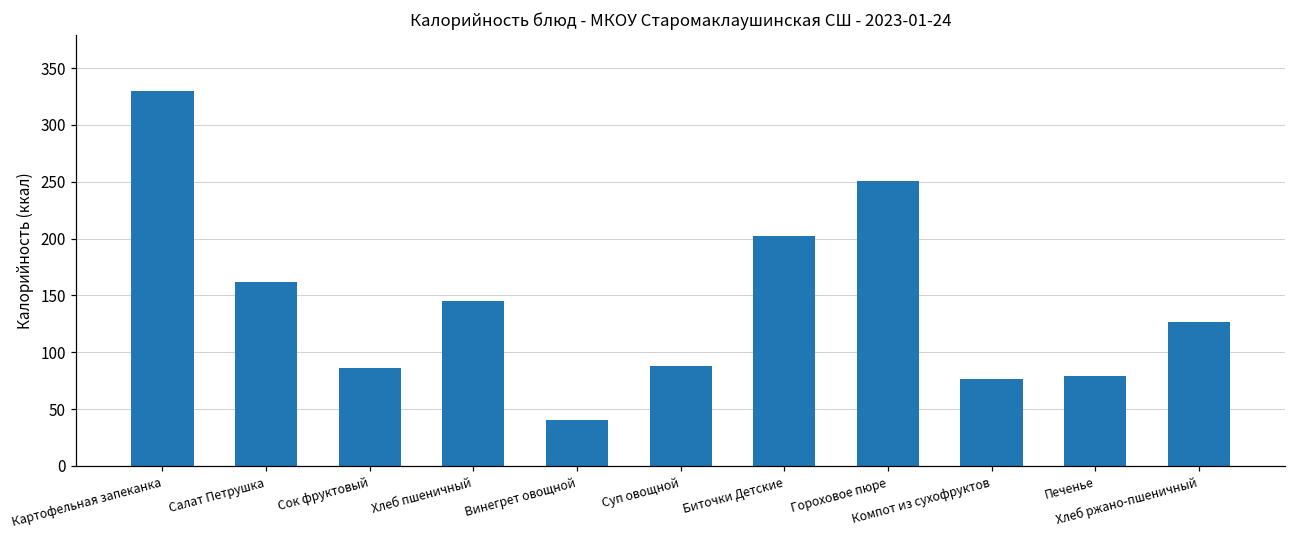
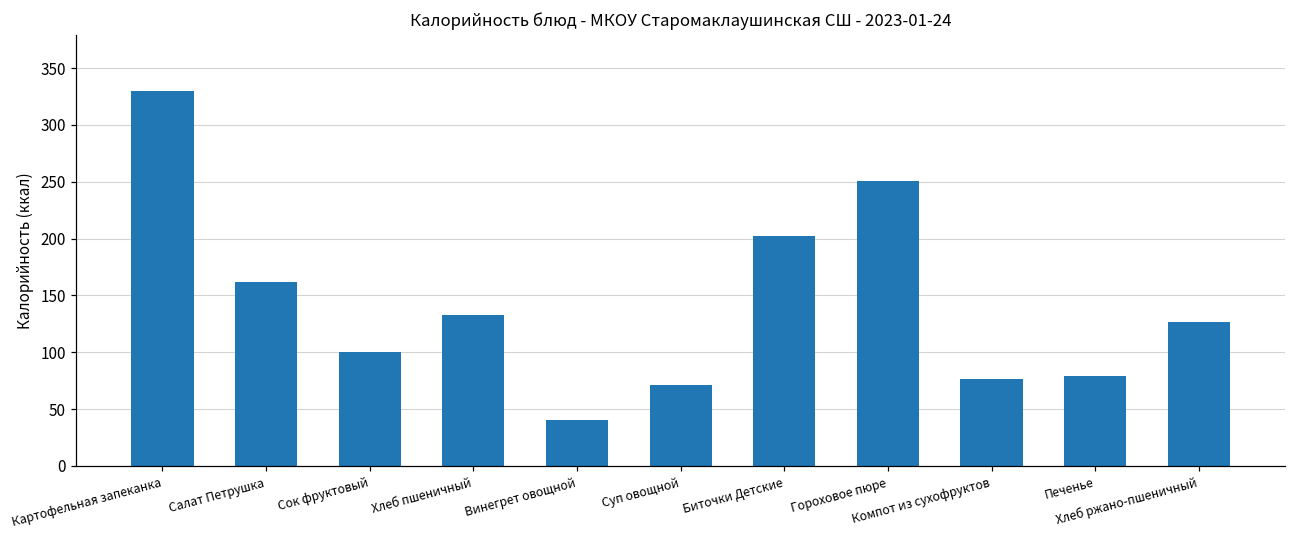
Сок фруктовый: 86 -> 100
Хлеб пшеничный: 145 -> 133
Суп овощной: 88 -> 72
